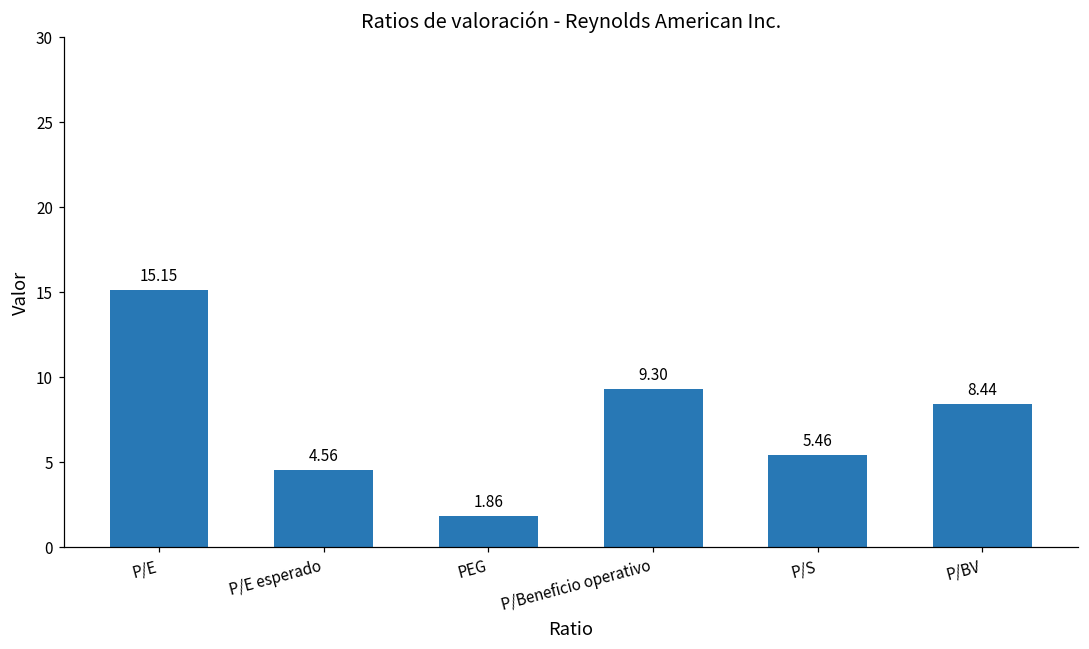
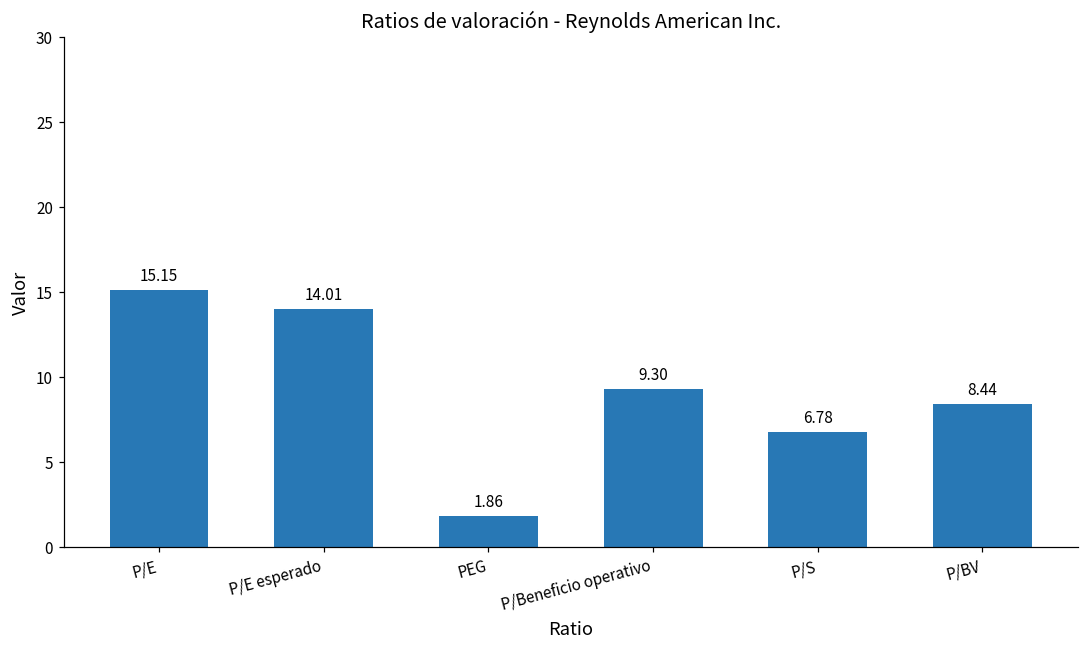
P/E esperado: 4.56 -> 14.01
P/S: 5.46 -> 6.78
